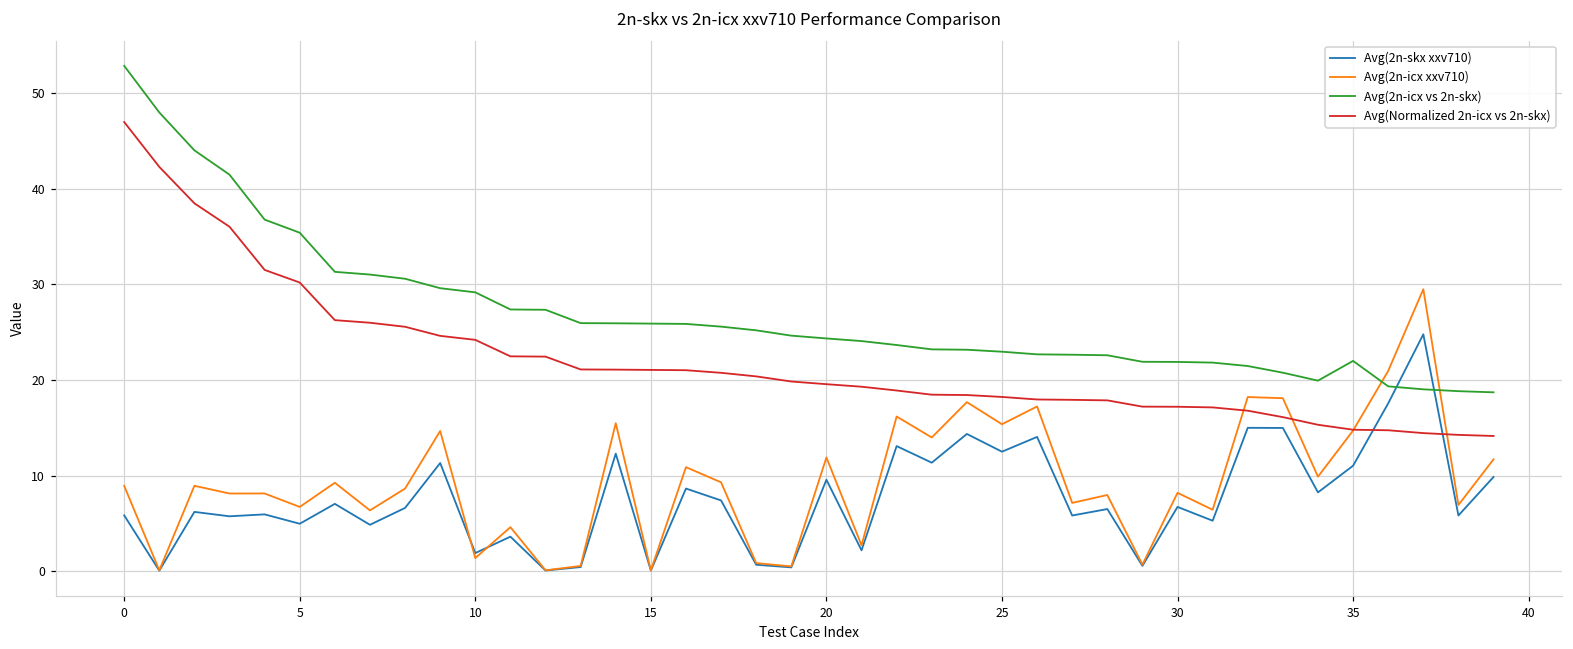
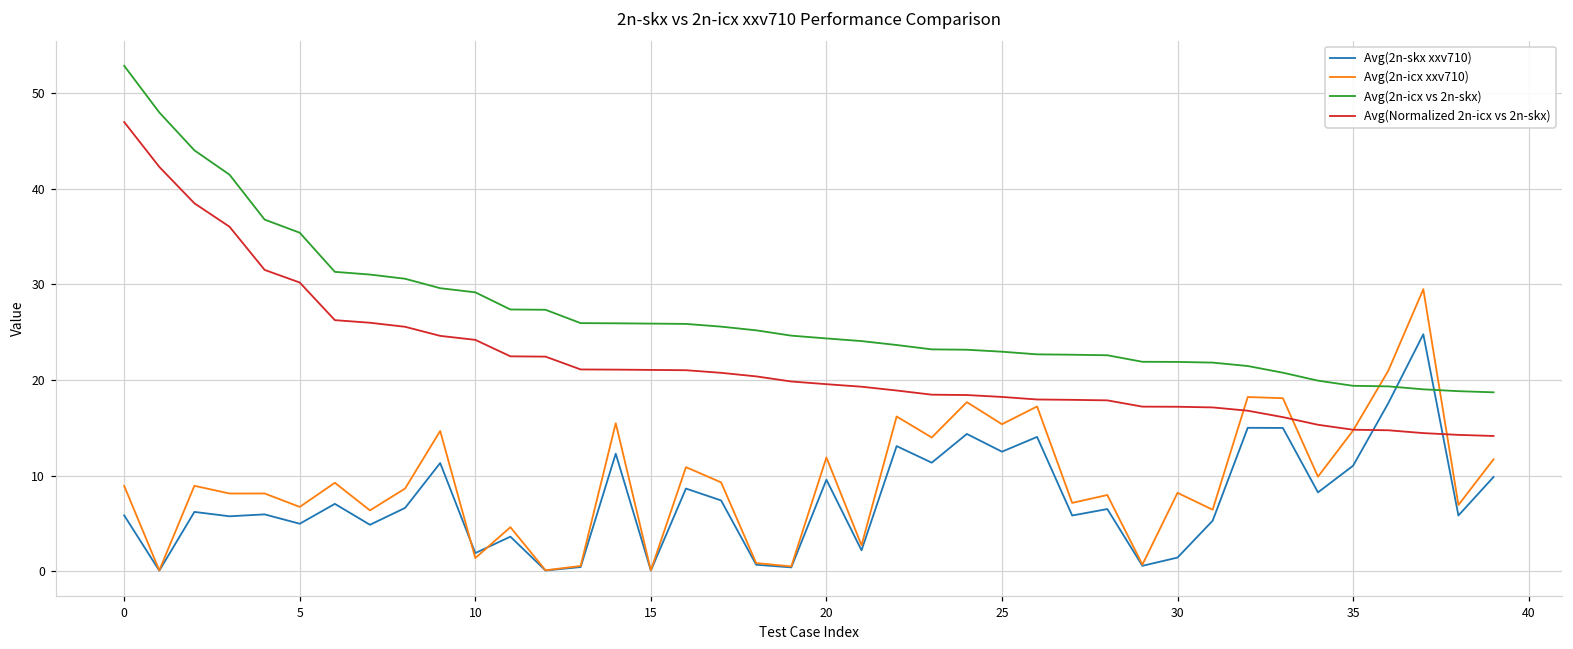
Avg(2n-skx xxv710), 30: 7 -> 1
Avg(2n-icx vs 2n-skx), 35: 22 -> 19
